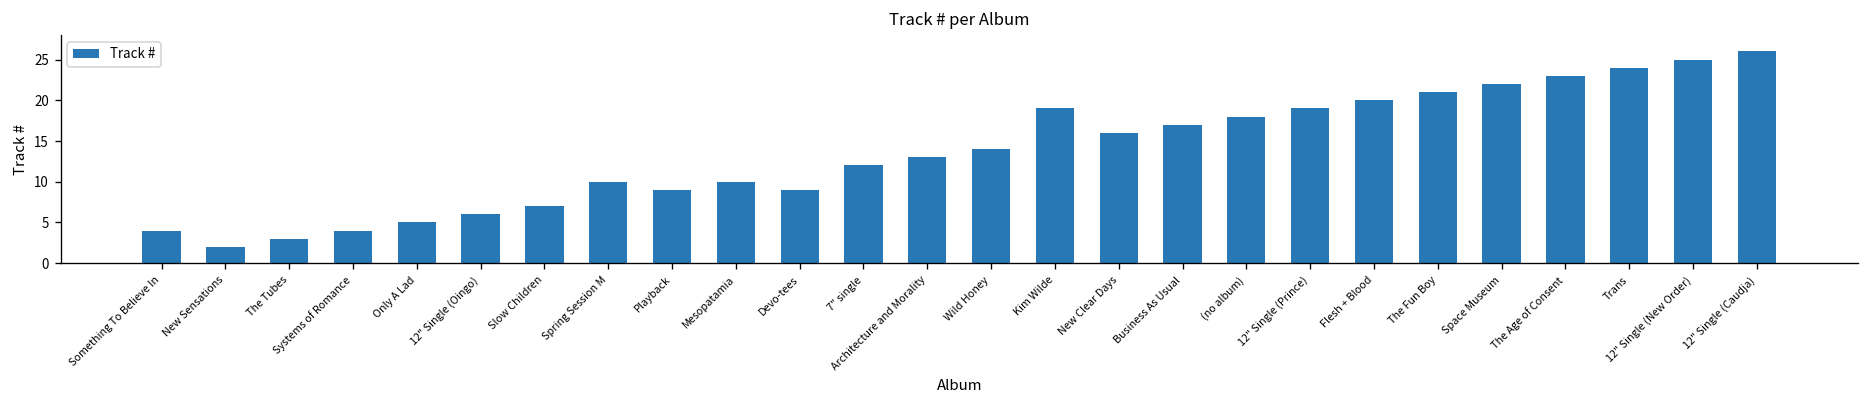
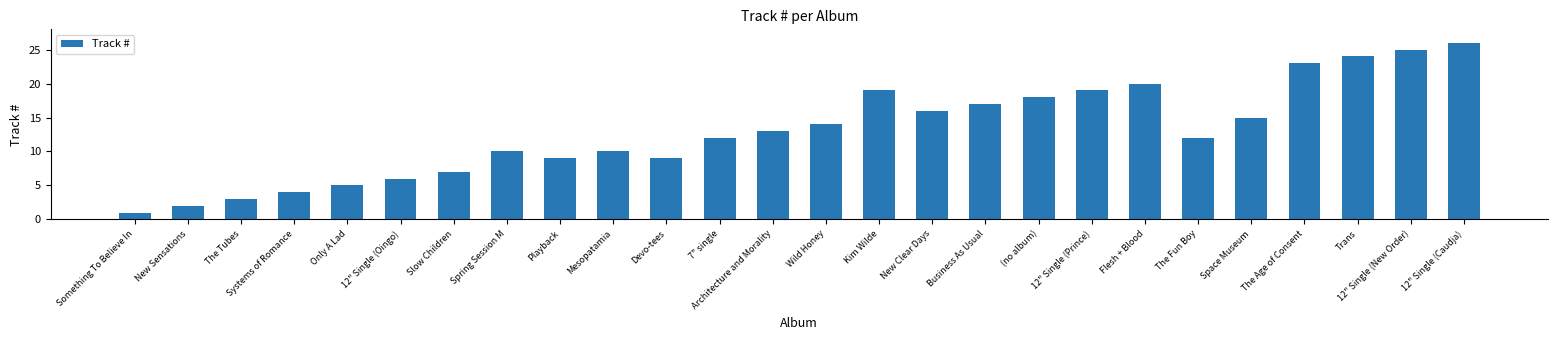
Something To Believe In: 4 -> 1
The Fun Boy: 21 -> 12
Space Museum: 22 -> 15
